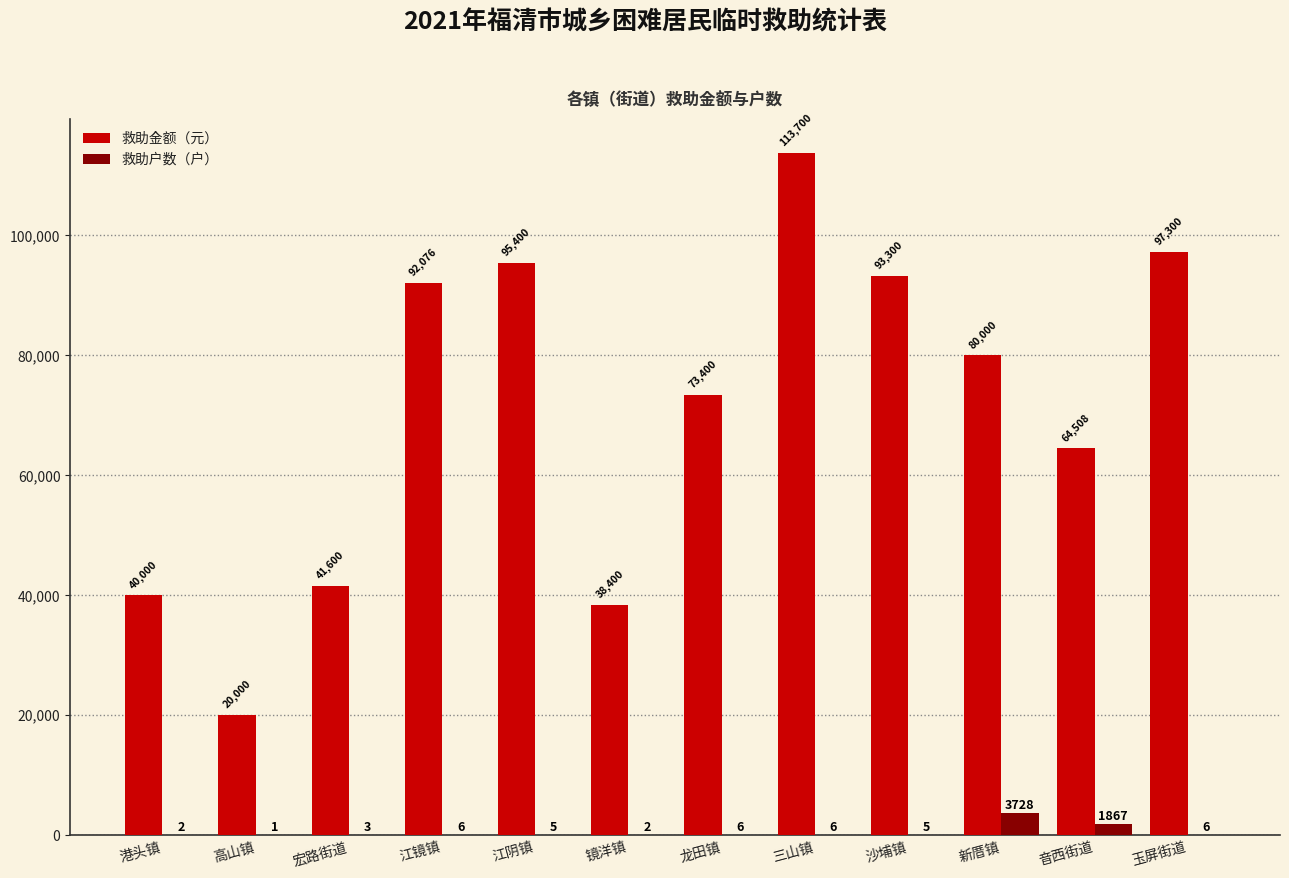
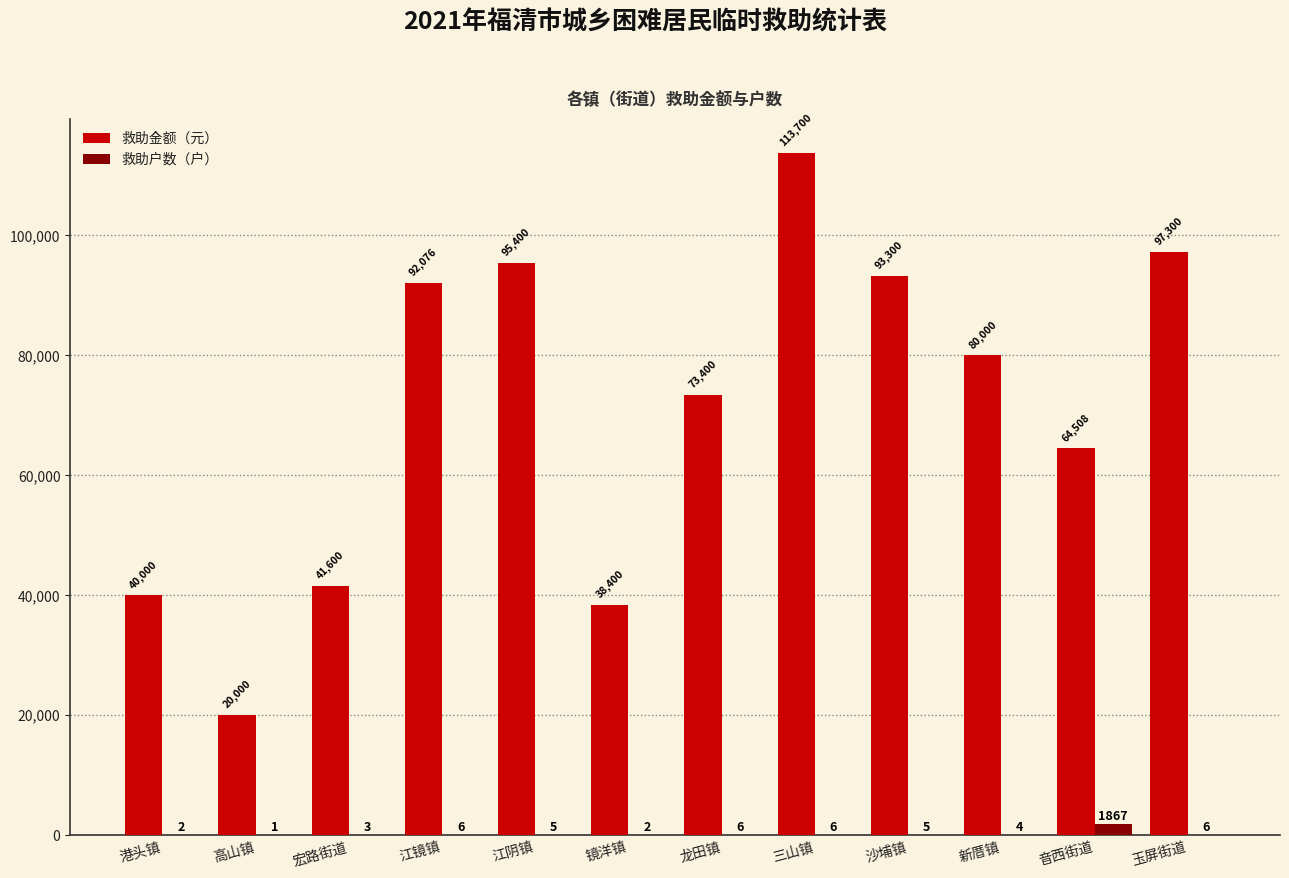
救助户数（户）, 新厝镇: 3728 -> 4
